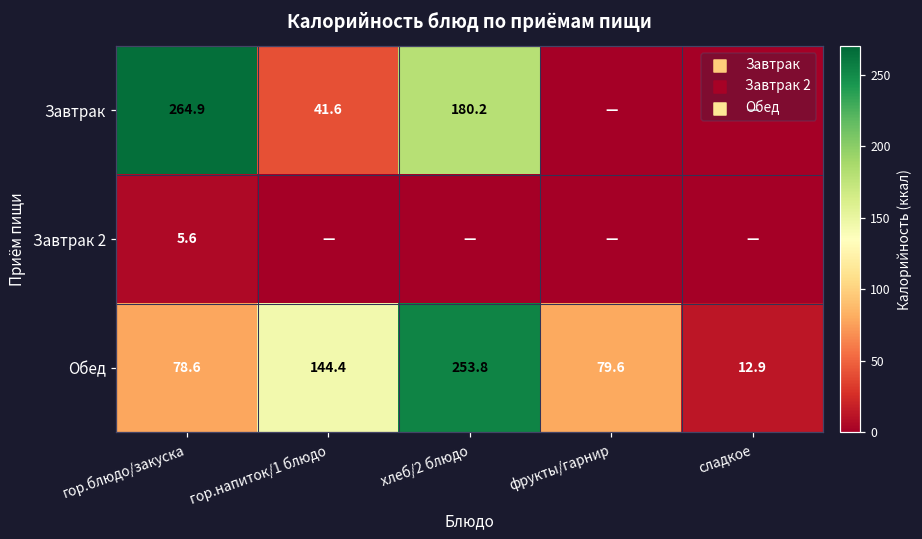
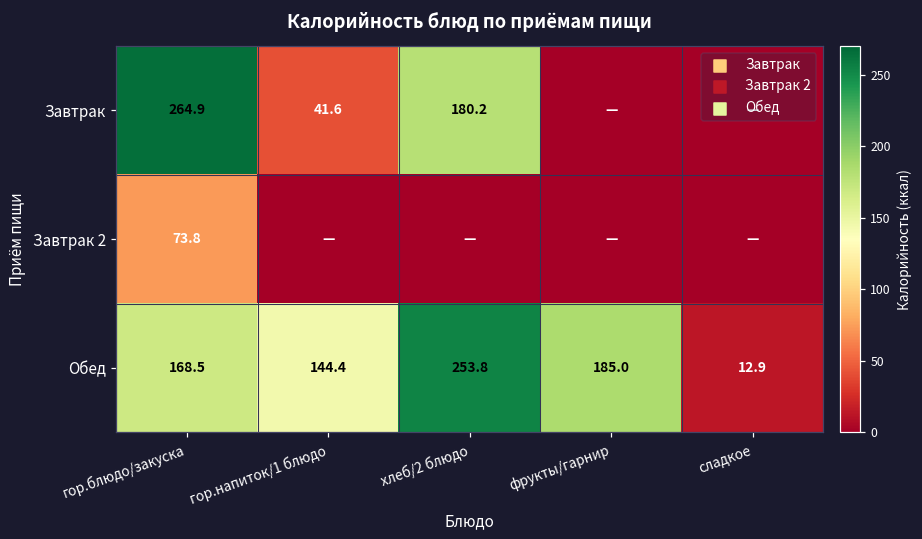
Завтрак 2, гор.блюдо/закуска: 5.6 -> 73.8
Обед, гор.блюдо/закуска: 78.6 -> 168.5
Обед, фрукты/гарнир: 79.6 -> 185.0
